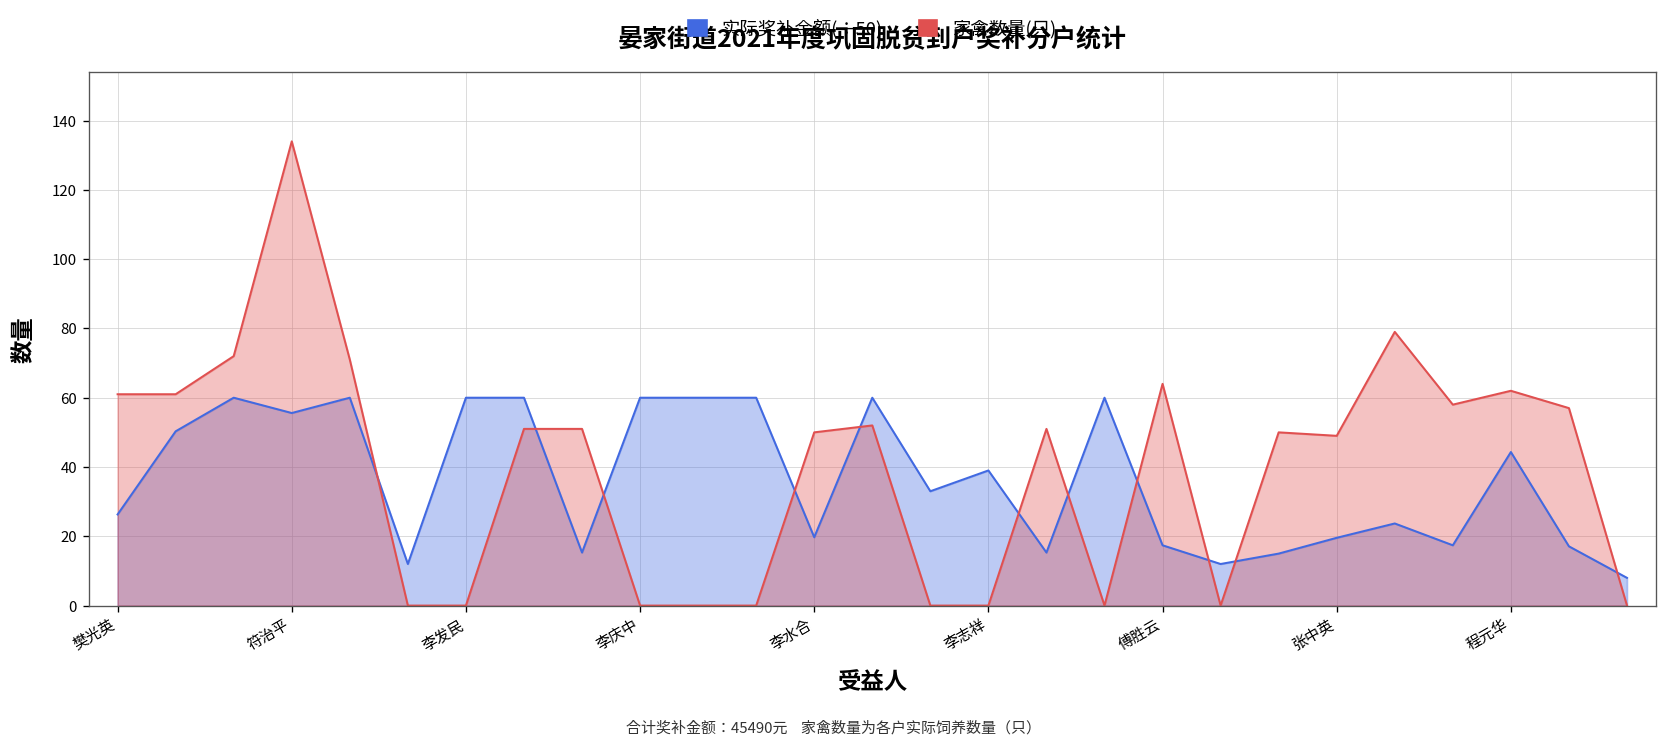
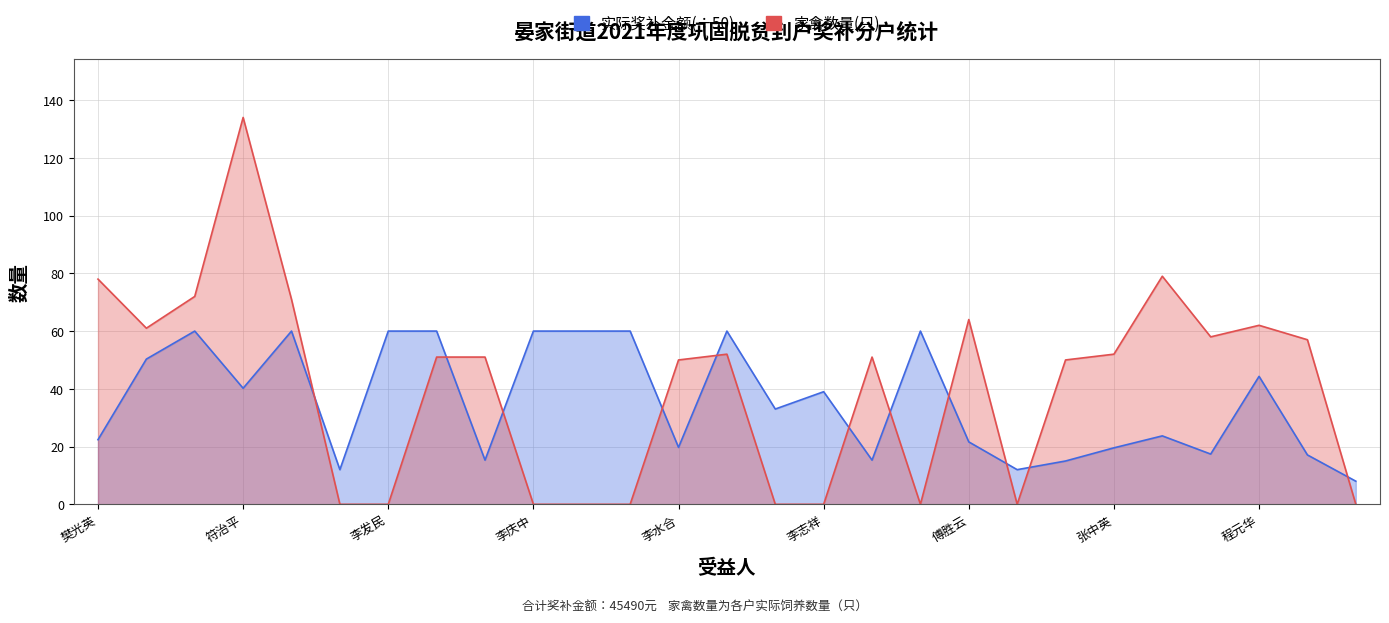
实际奖补金额(÷50), 樊光英: 26 -> 22
家禽数量(只), 樊光英: 61 -> 78
实际奖补金额(÷50), 符治平: 56 -> 40
实际奖补金额(÷50), 傅胜云: 17 -> 22
家禽数量(只), 张中英: 49 -> 52
